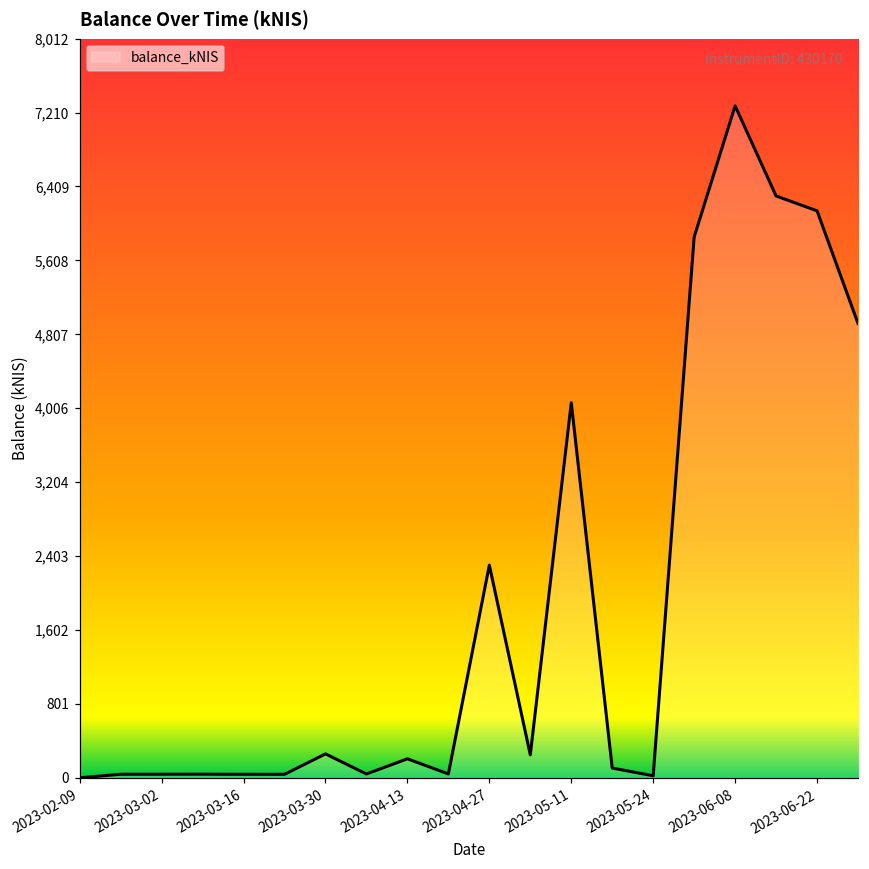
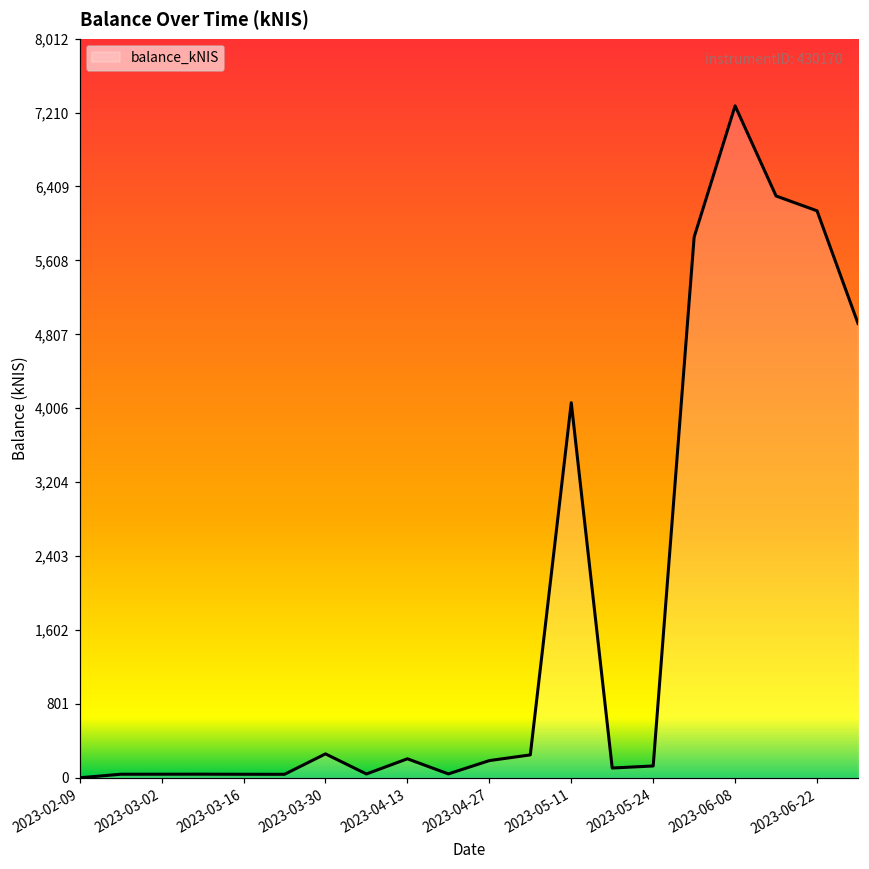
2023-04-27: 2,300 -> 200
2023-05-24: 0 -> 100
